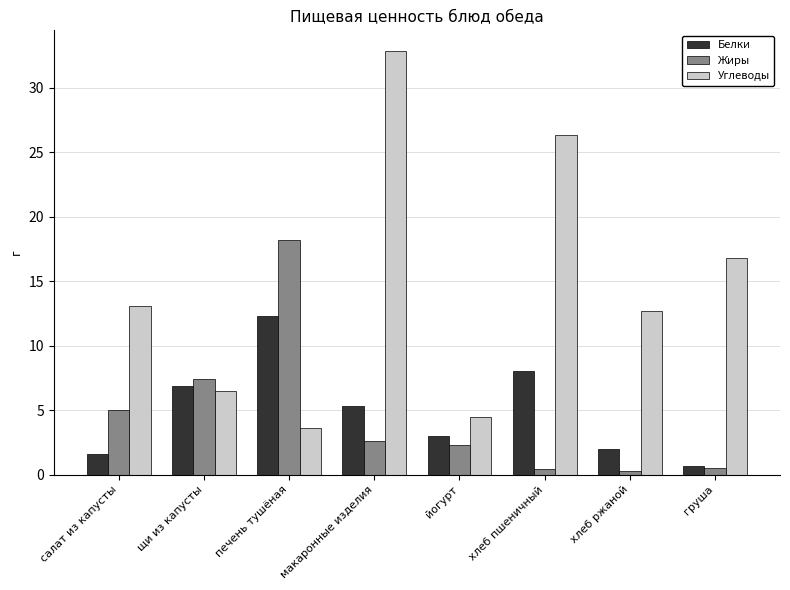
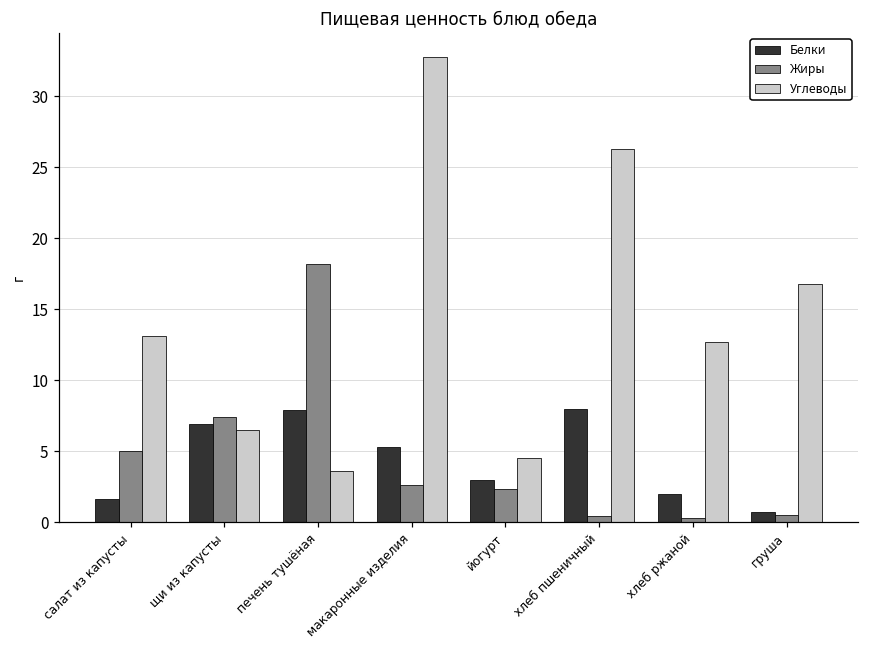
Белки, печень тушёная: 12.3 -> 7.9
